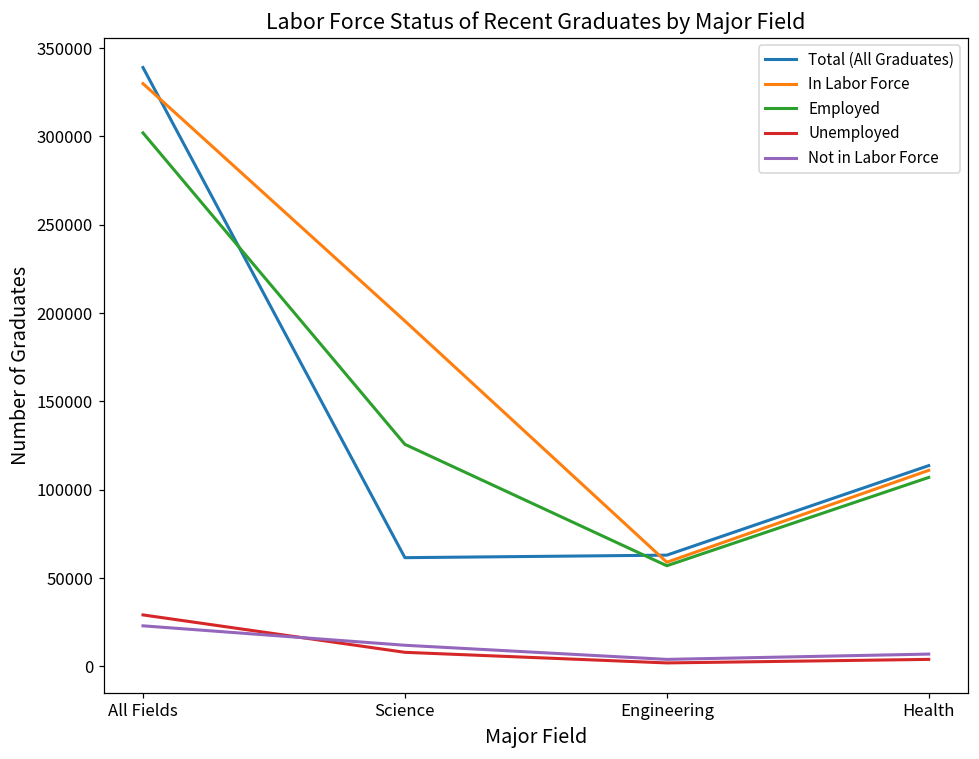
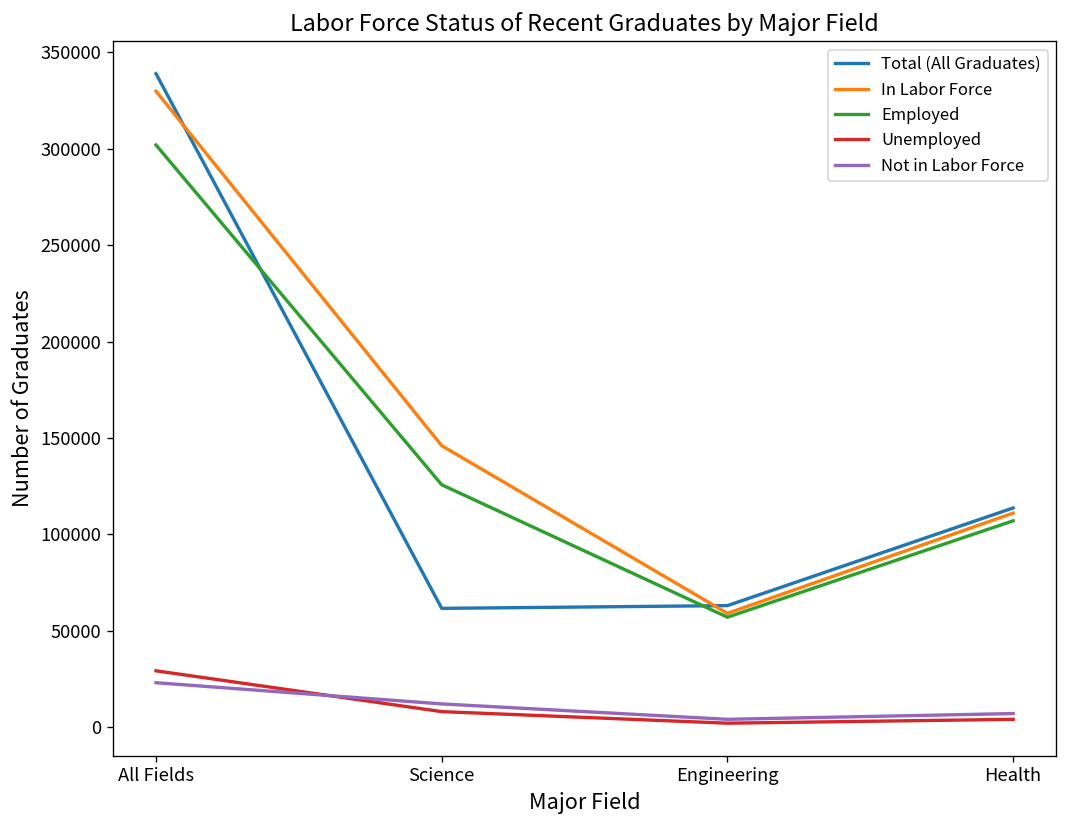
In Labor Force, Science: 196000 -> 146000
